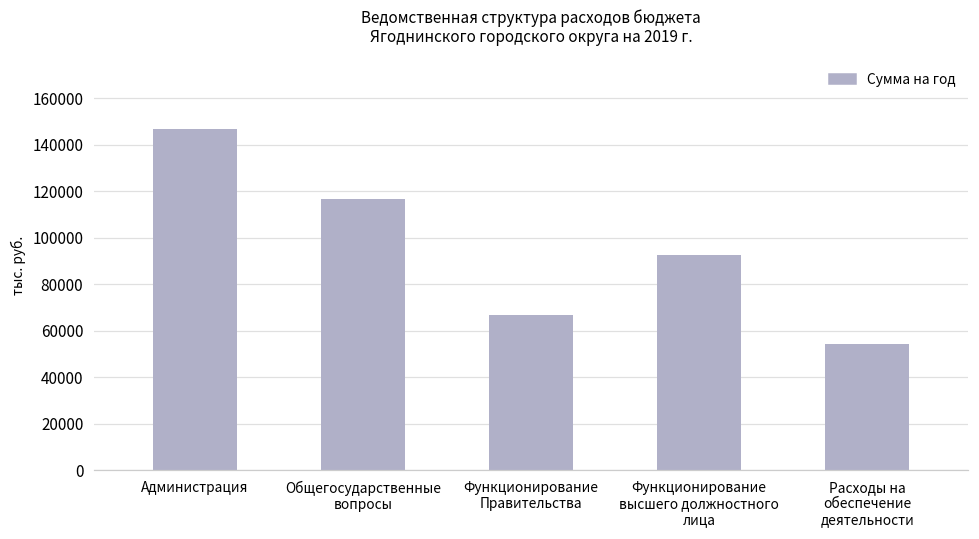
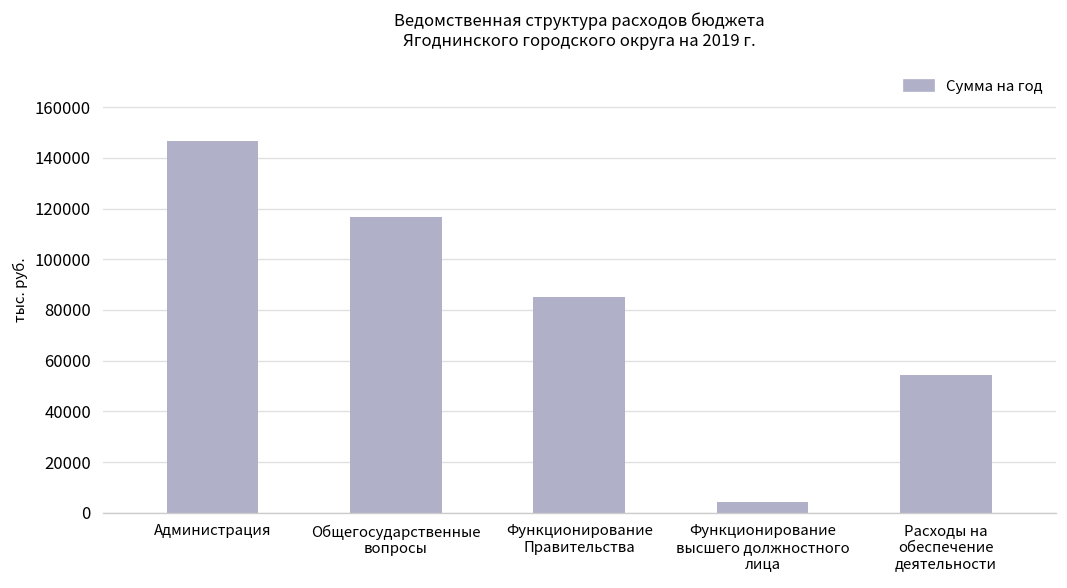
Функционирование Правительства: 67000 -> 85000
Функционирование высшего должностного лица: 93000 -> 4000
